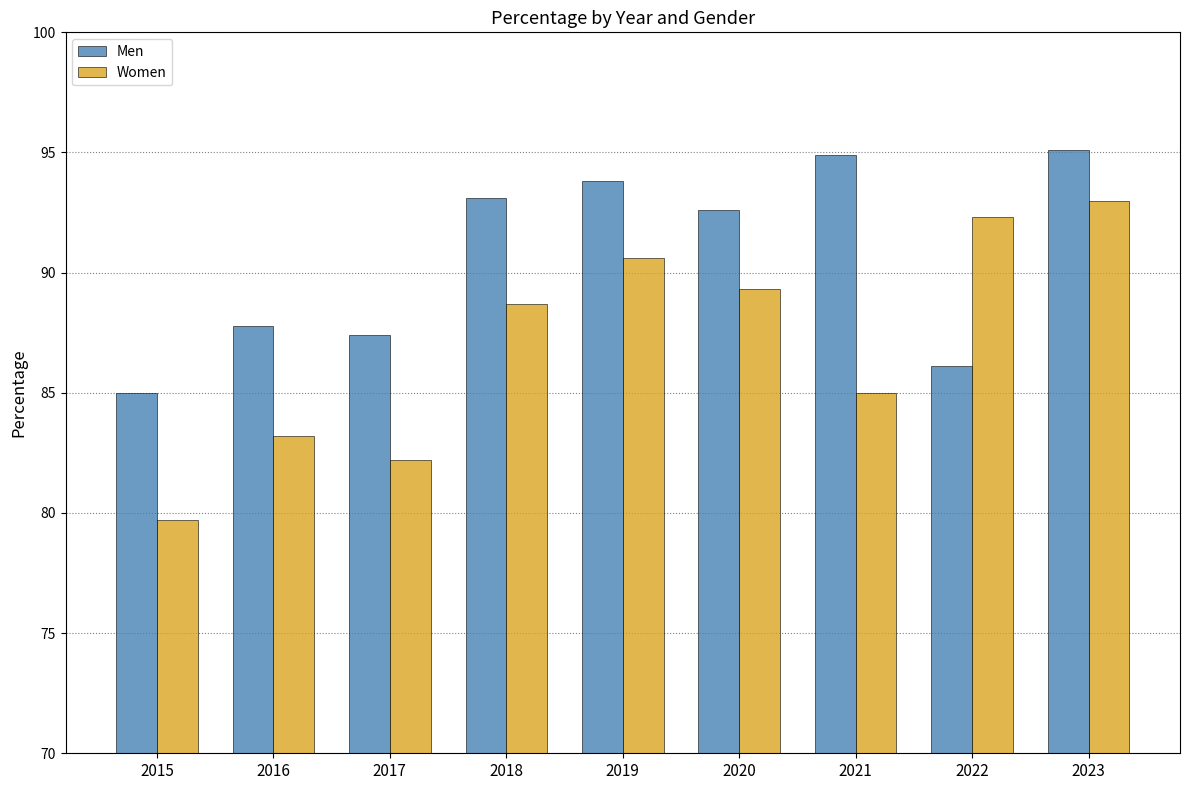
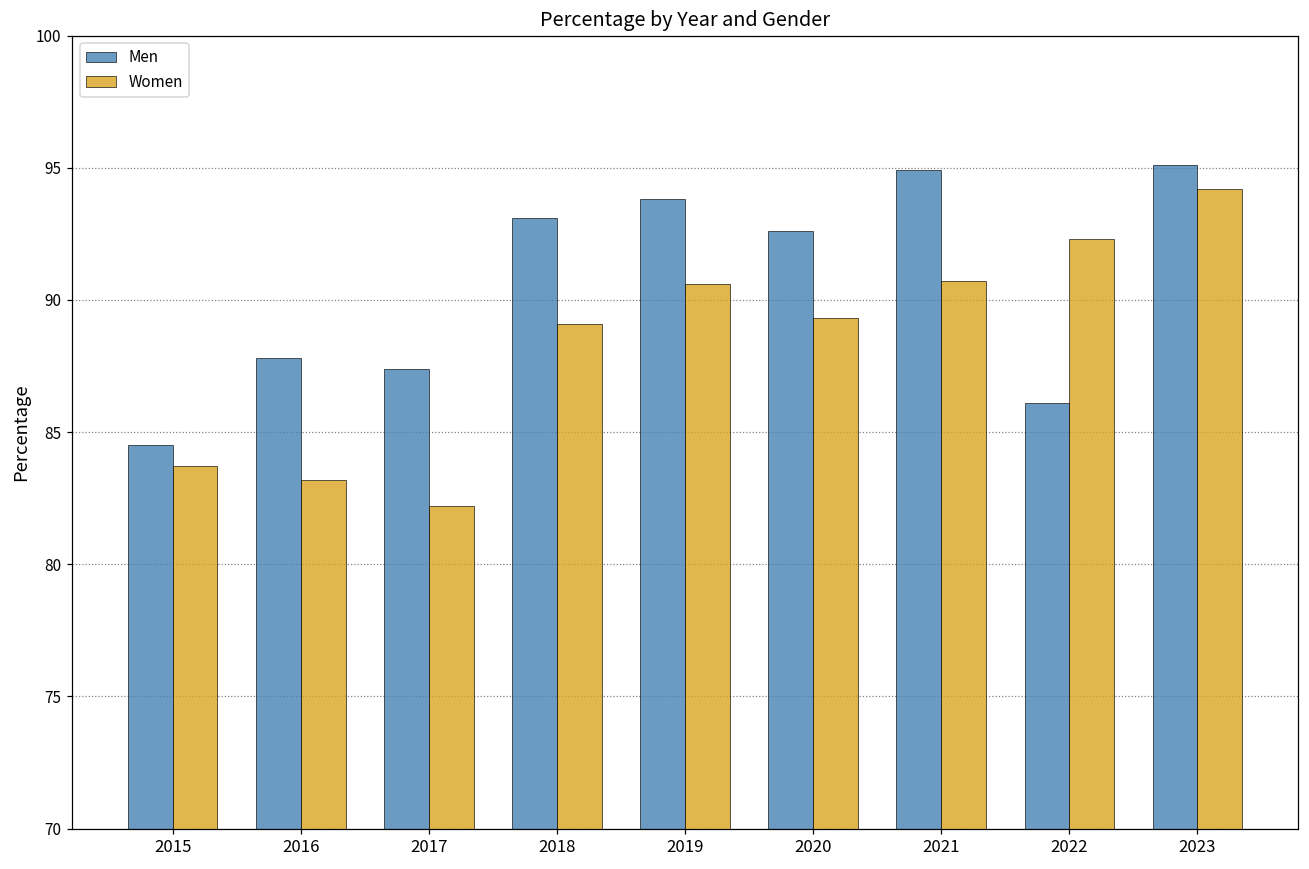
Men, 2015: 85.0 -> 84.5
Women, 2015: 79.7 -> 83.7
Women, 2018: 88.7 -> 89.1
Women, 2021: 85.0 -> 90.7
Women, 2023: 93.0 -> 94.2
